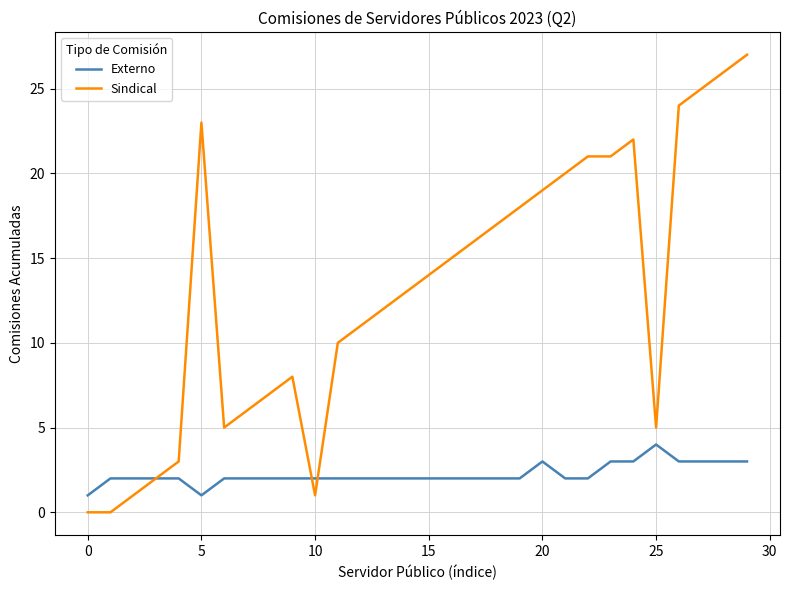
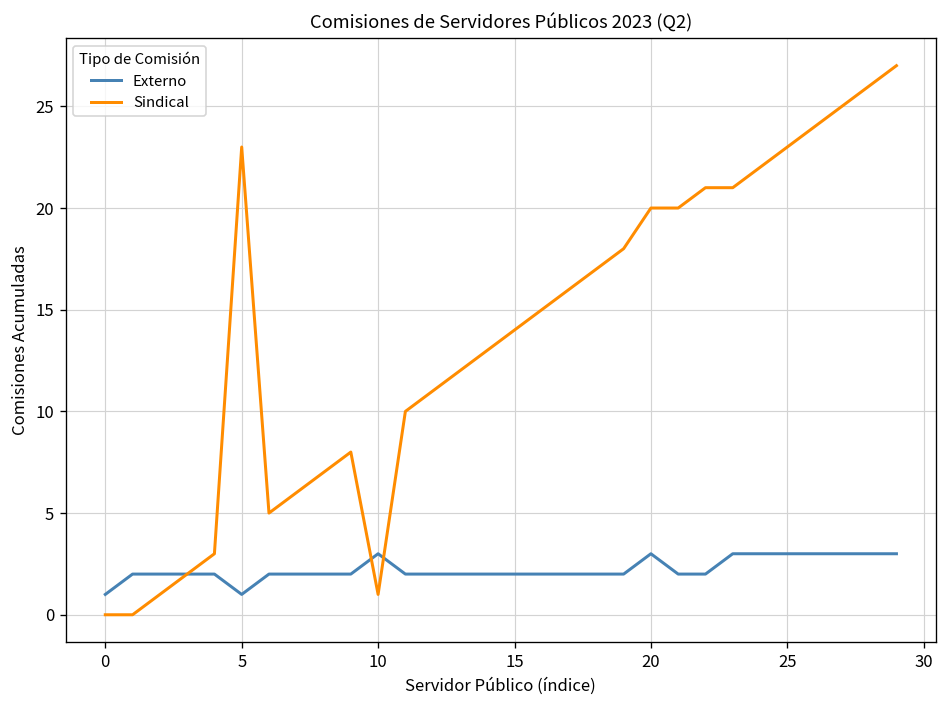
Externo, 10: 2 -> 3
Sindical, 20: 19 -> 20
Externo, 25: 4 -> 3
Sindical, 25: 5 -> 23
